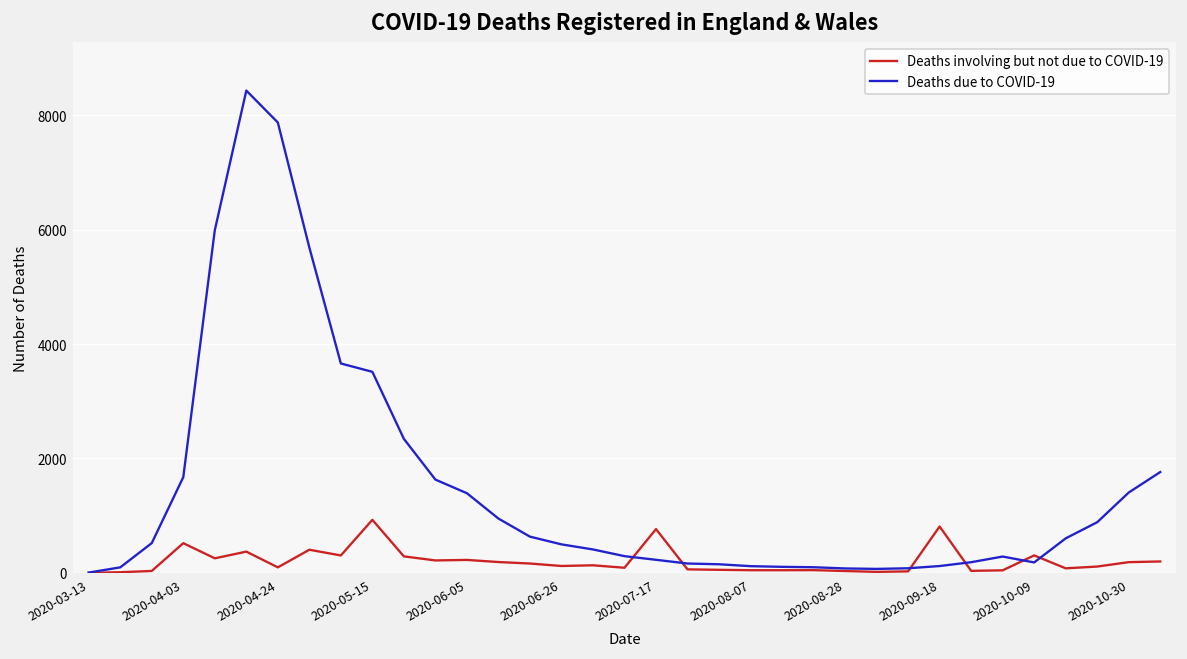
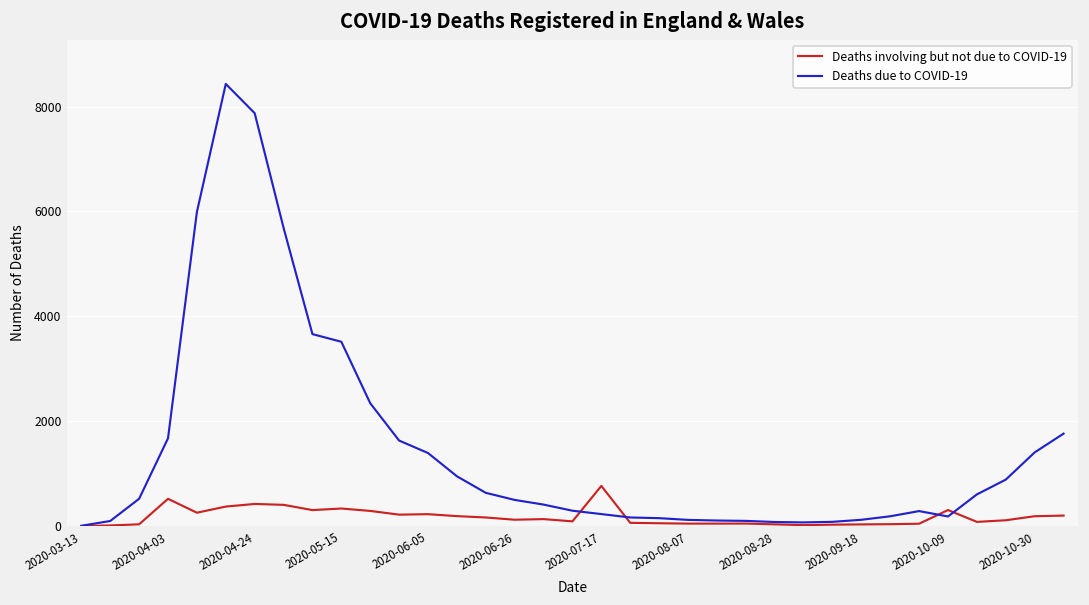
Deaths involving but not due to COVID-19, 2020-04-24: 100 -> 400
Deaths involving but not due to COVID-19, 2020-05-15: 900 -> 300
Deaths involving but not due to COVID-19, 2020-09-18: 800 -> 0
